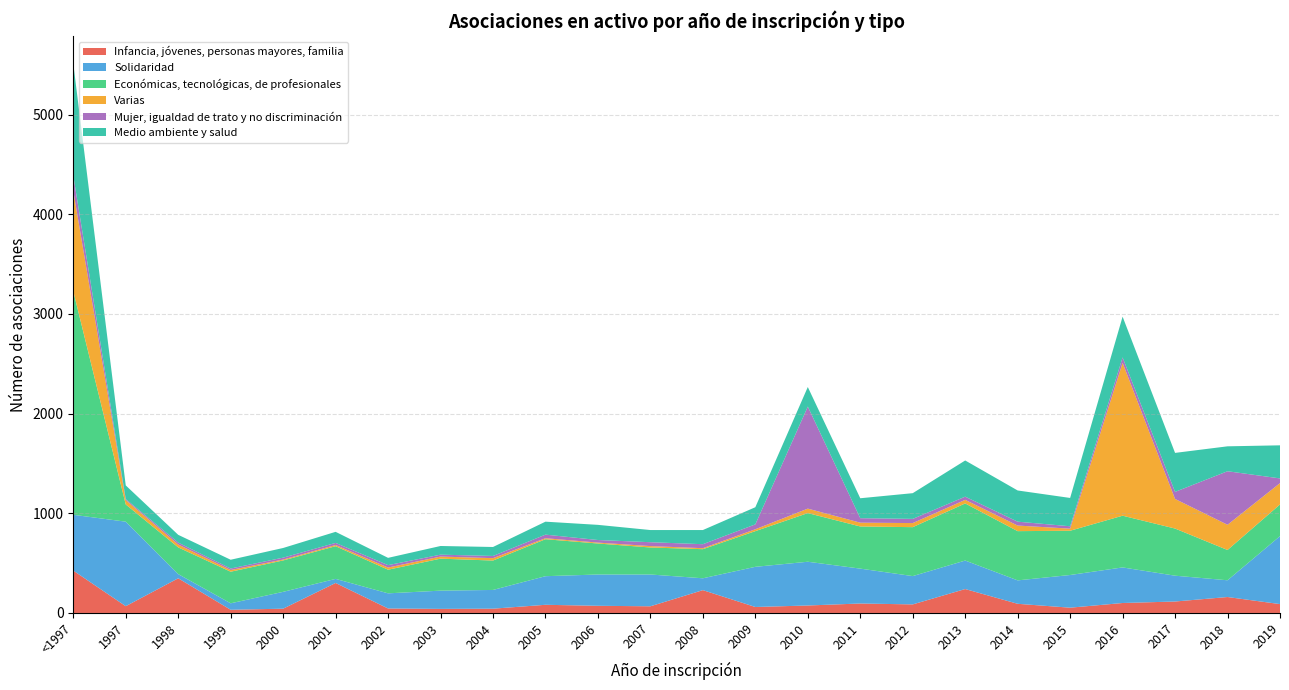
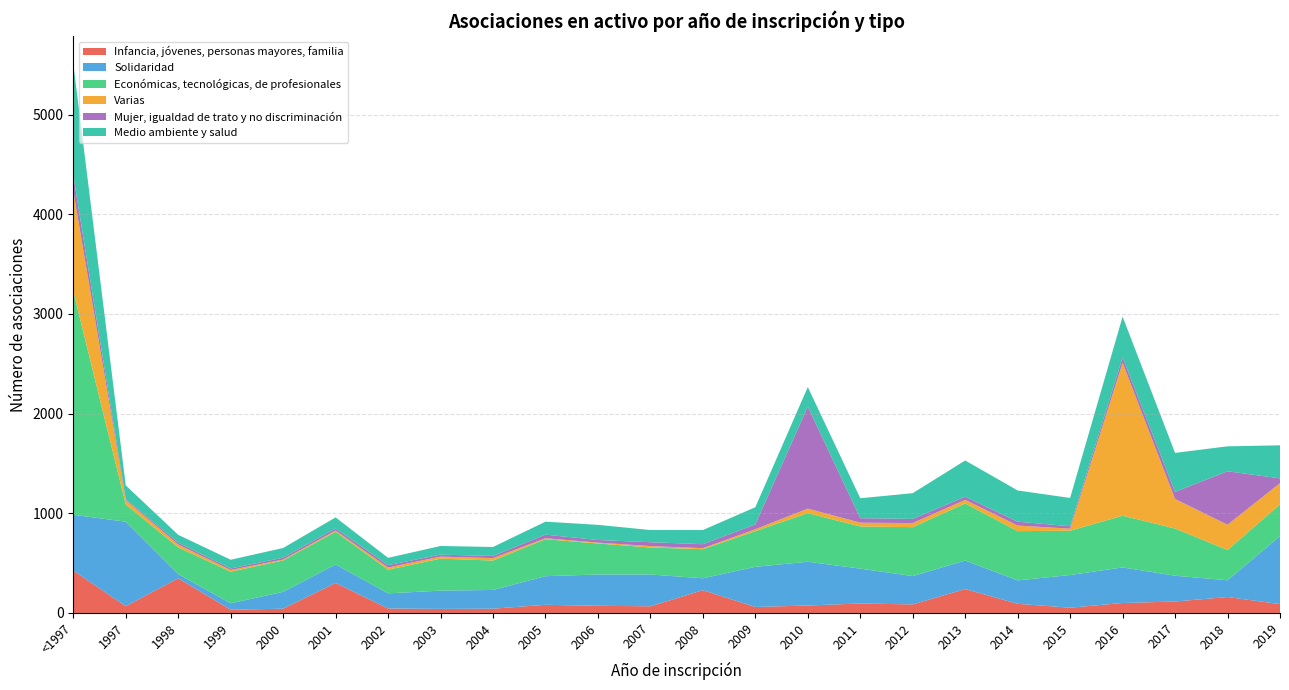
Solidaridad, 2001: 0 -> 200
